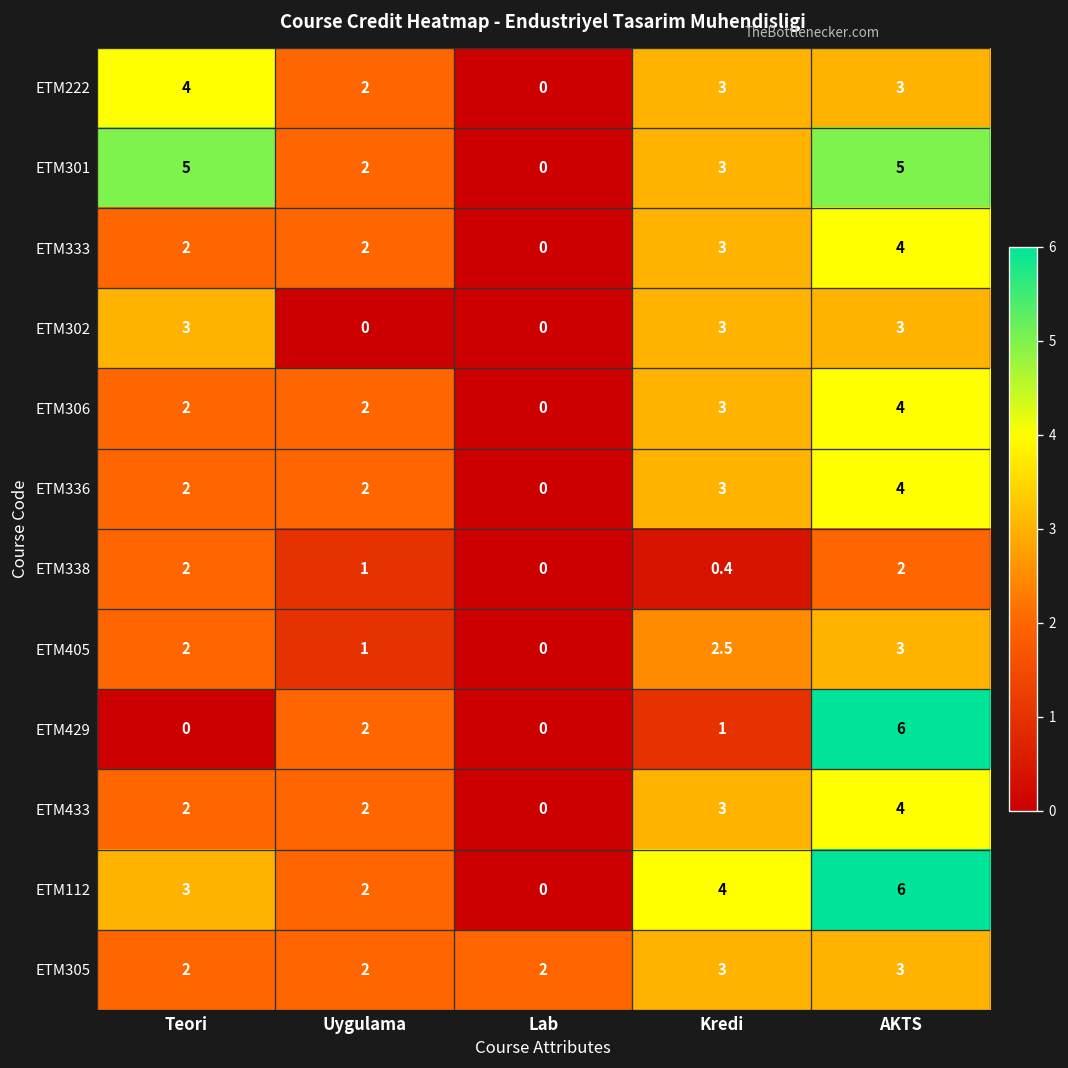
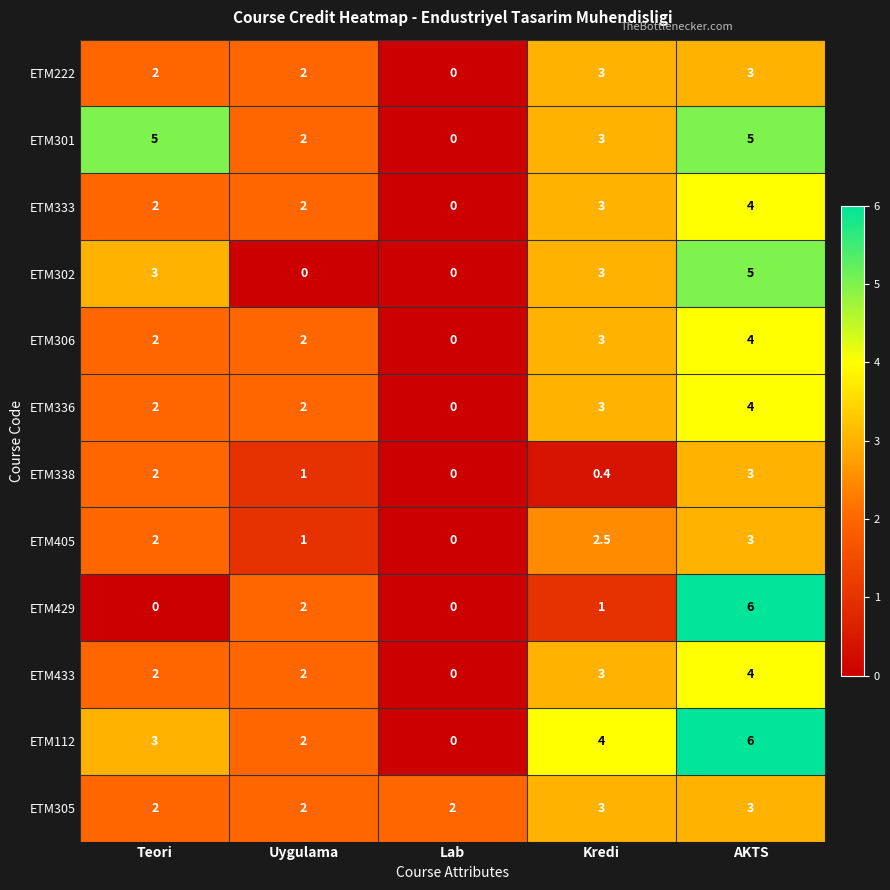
ETM222, Teori: 4 -> 2
ETM302, AKTS: 3 -> 5
ETM338, AKTS: 2 -> 3
